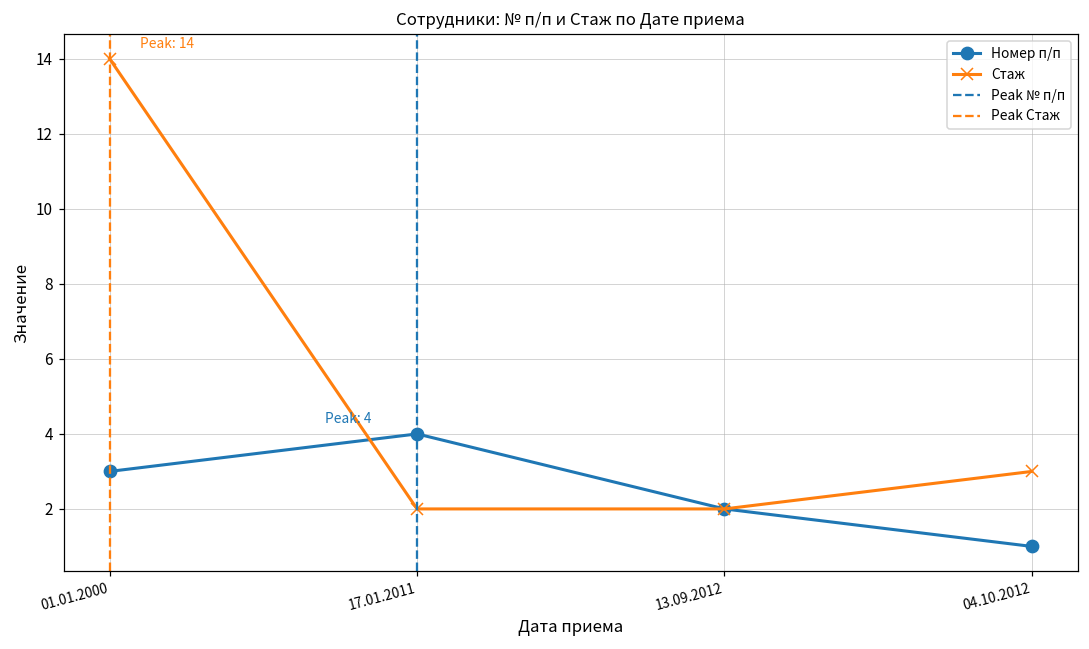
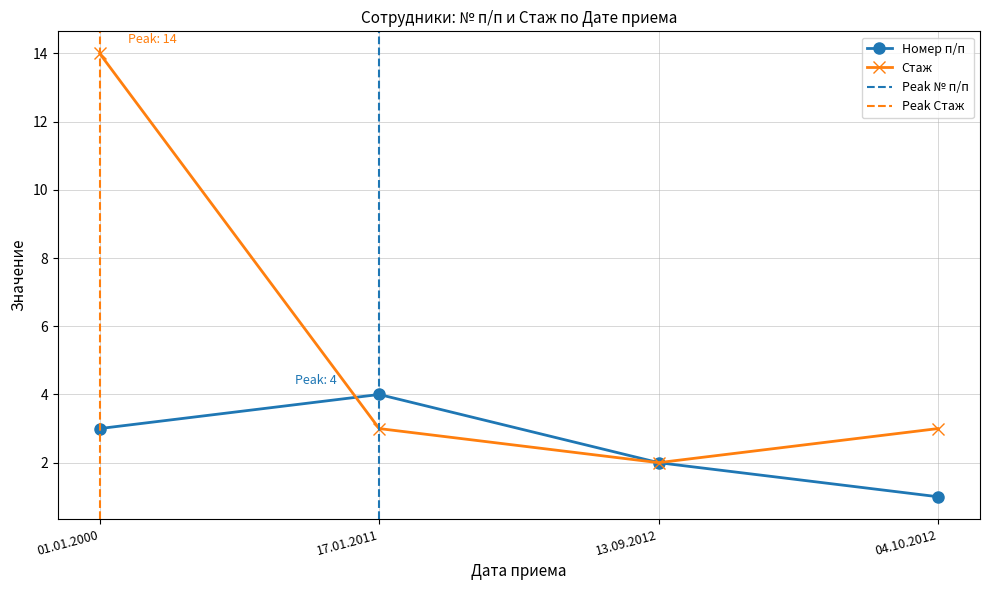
Стаж, 17.01.2011: 2 -> 3
